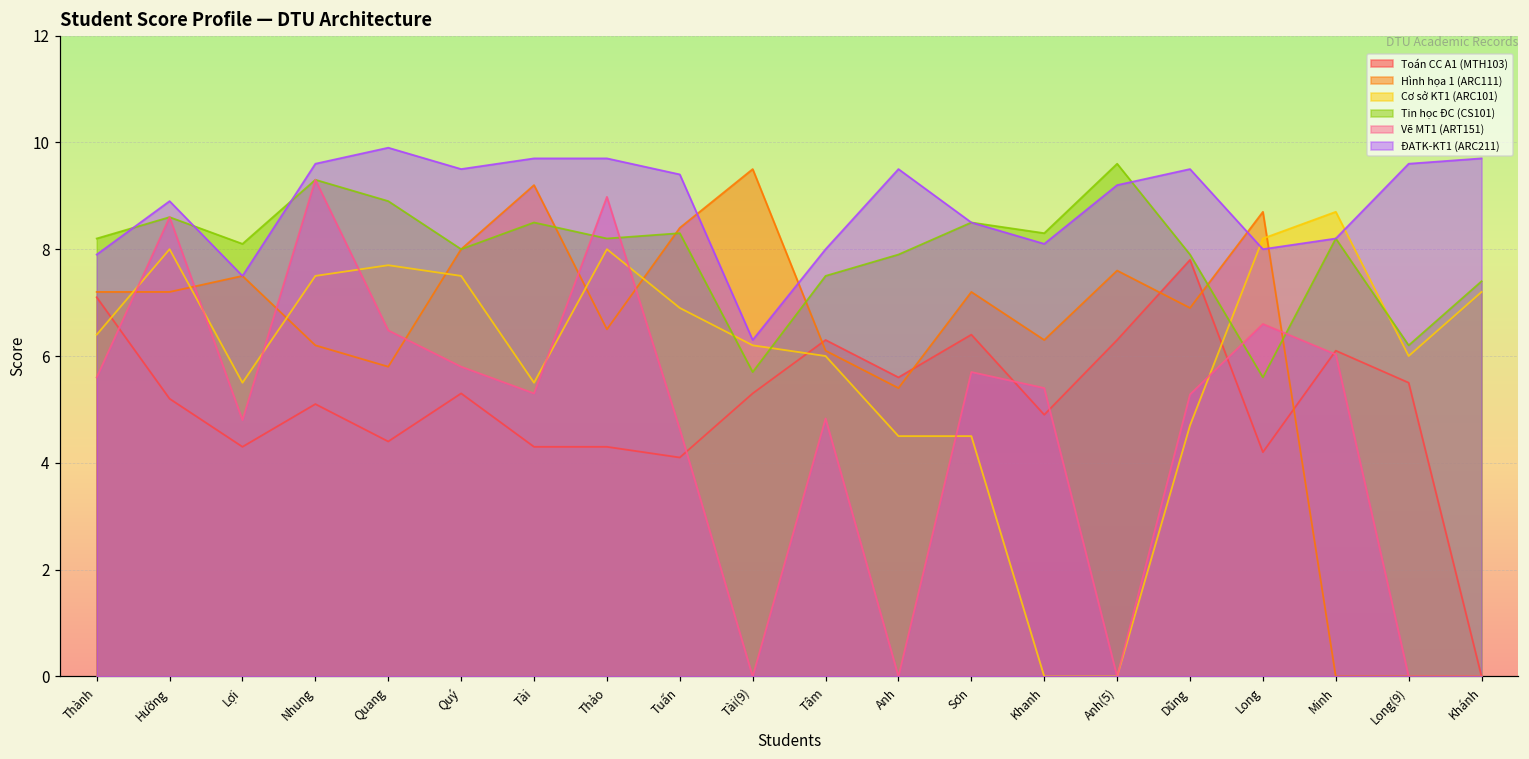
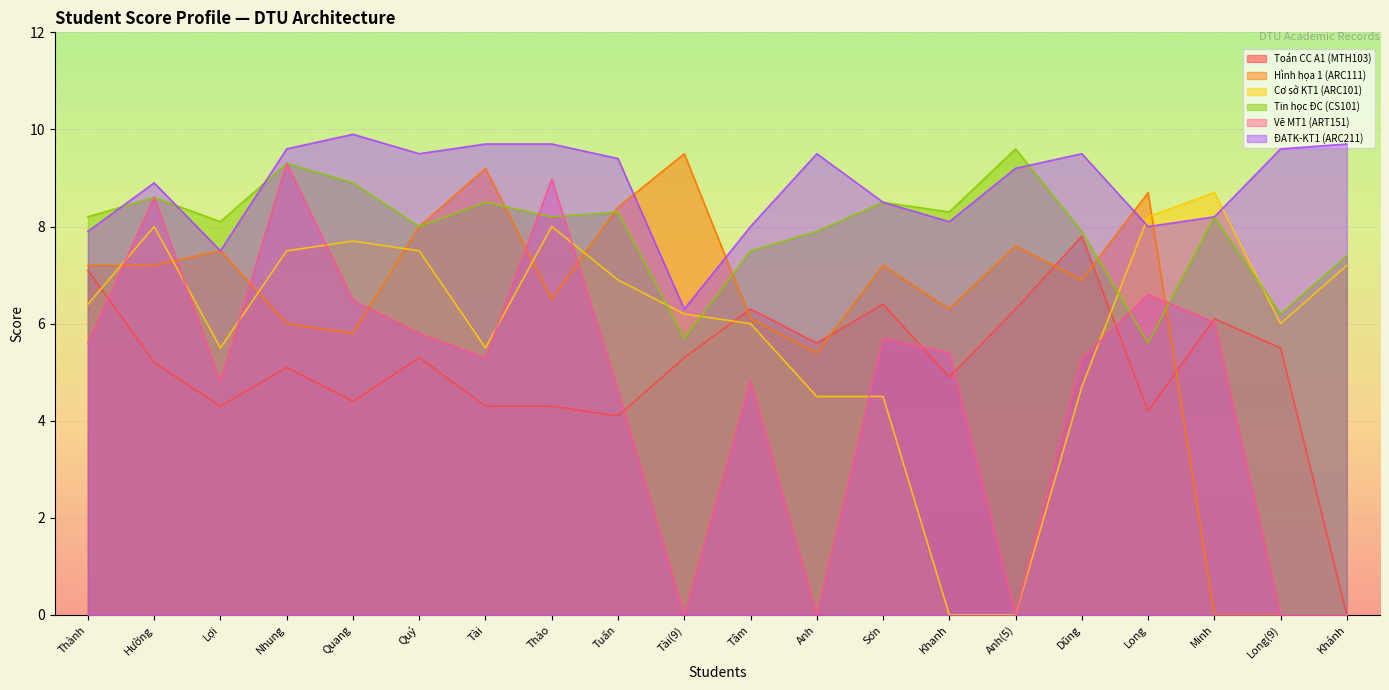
Hình họa 1 (ARC111), Nhung: 6.2 -> 6.0
